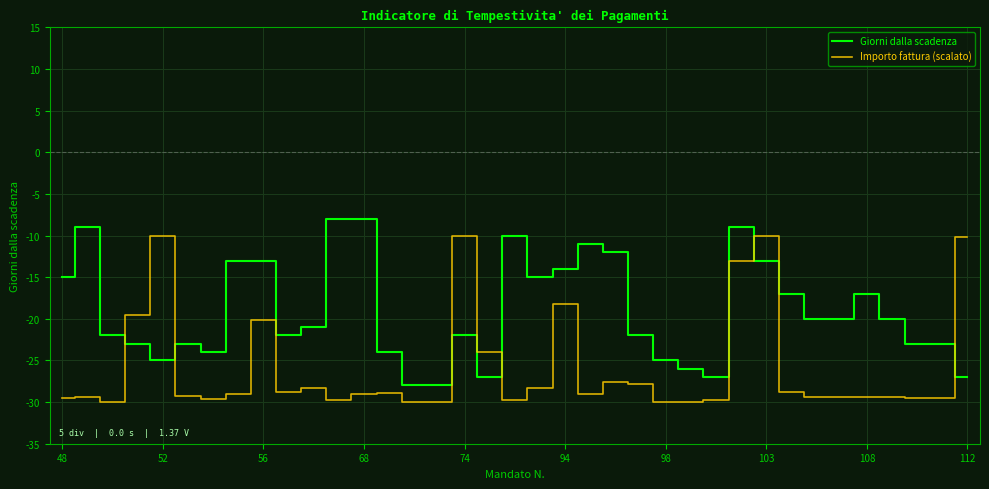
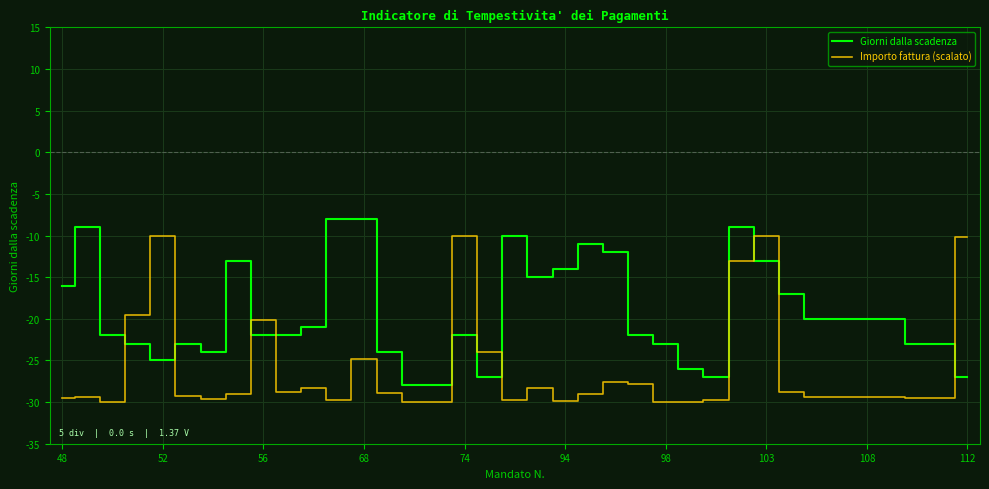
Giorni dalla scadenza, 48: -15 -> -16
Giorni dalla scadenza, 56: -13 -> -22
Importo fattura (scalato), 68: -29 -> -25
Importo fattura (scalato), 94: -18 -> -30
Giorni dalla scadenza, 98: -25 -> -23
Giorni dalla scadenza, 108: -17 -> -20
